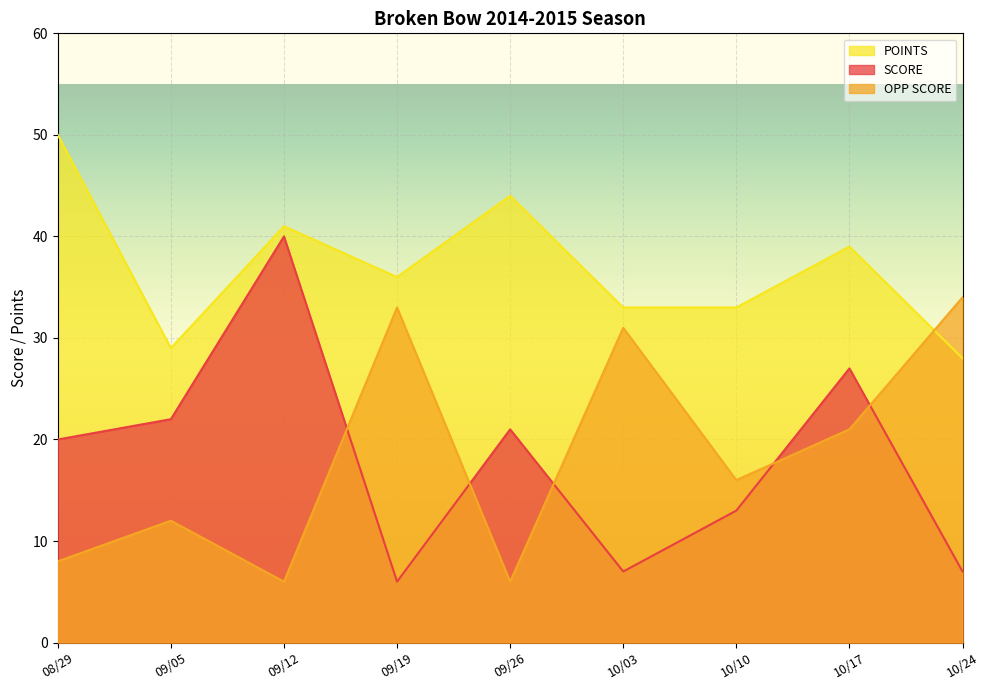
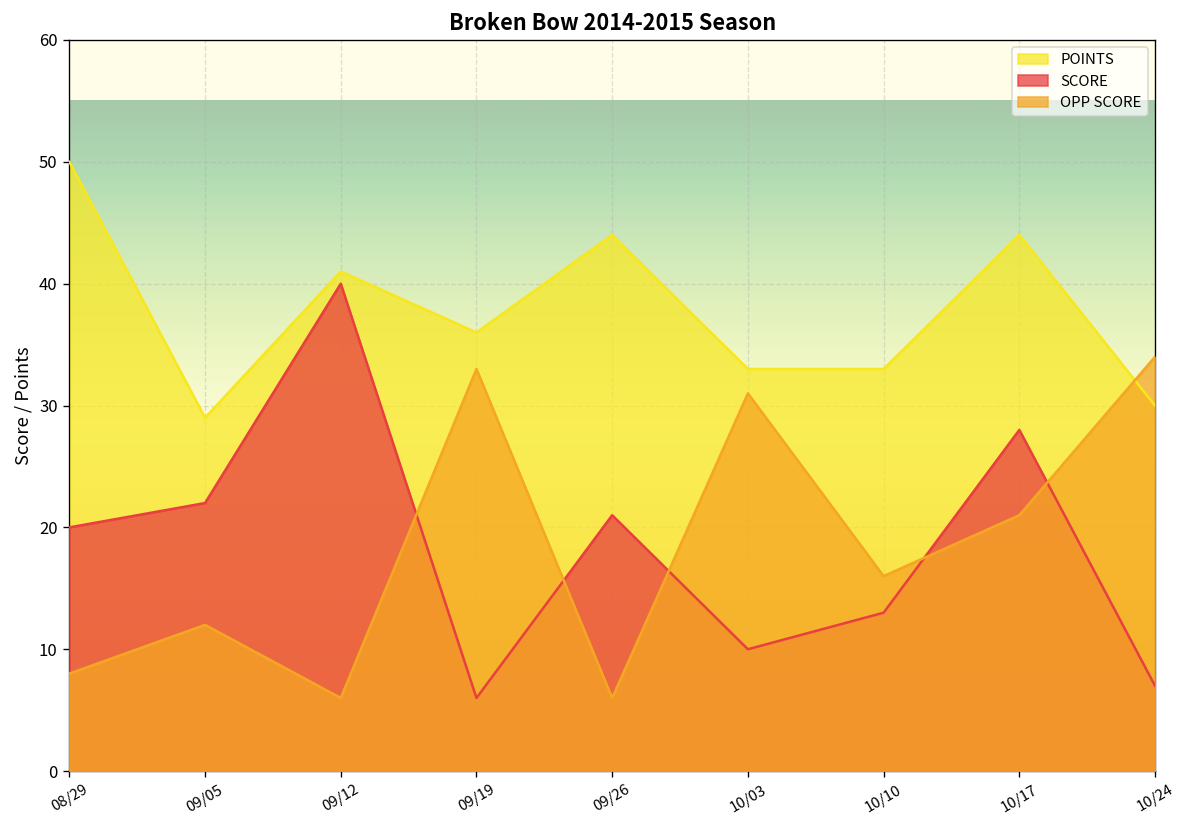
SCORE, 10/03: 7 -> 10
POINTS, 10/17: 39 -> 44
SCORE, 10/17: 27 -> 28
POINTS, 10/24: 28 -> 30
